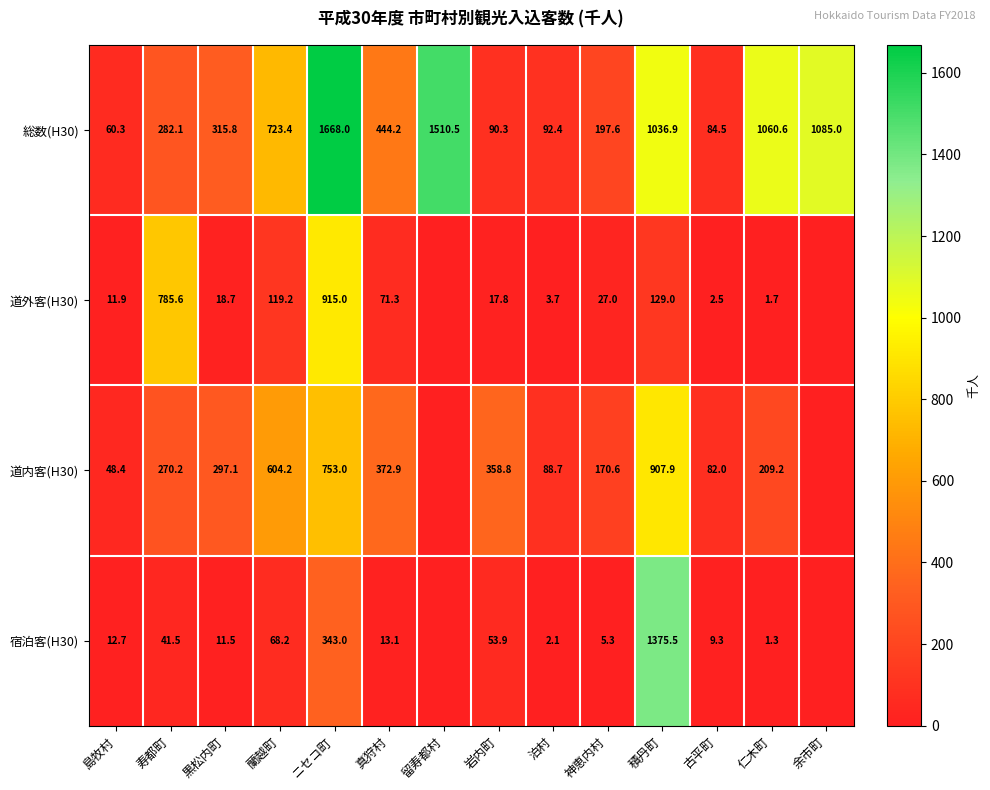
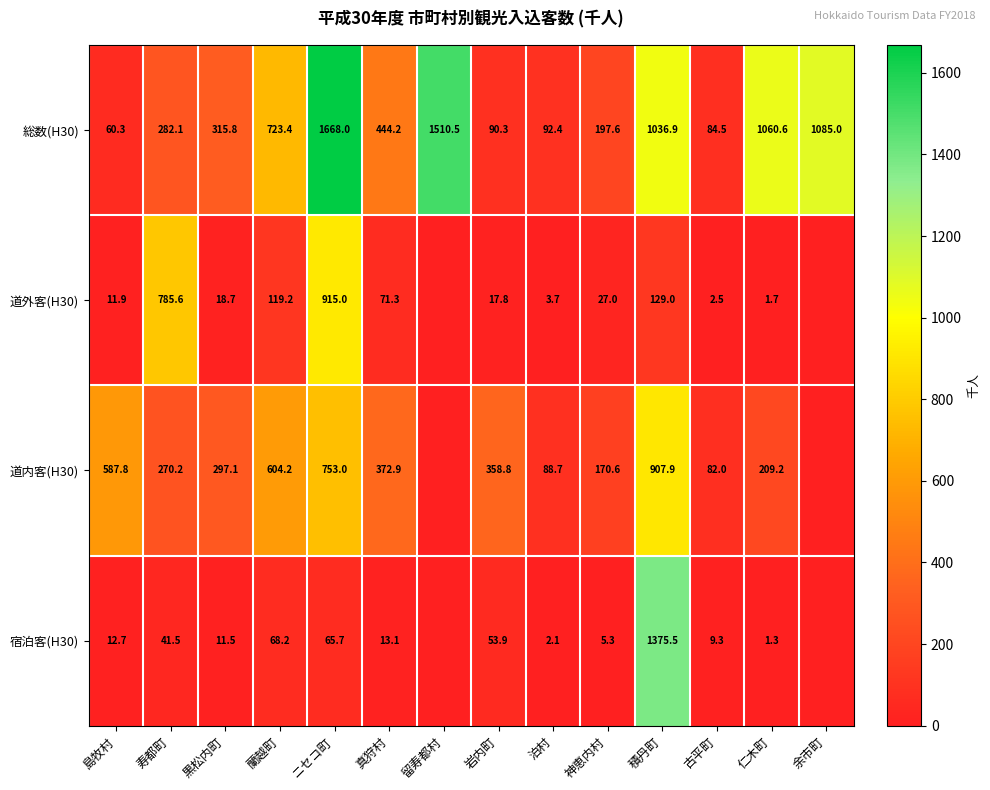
道内客(H30), 島牧村: 48.4 -> 587.8
宿泊客(H30), ニセコ町: 343.0 -> 65.7
